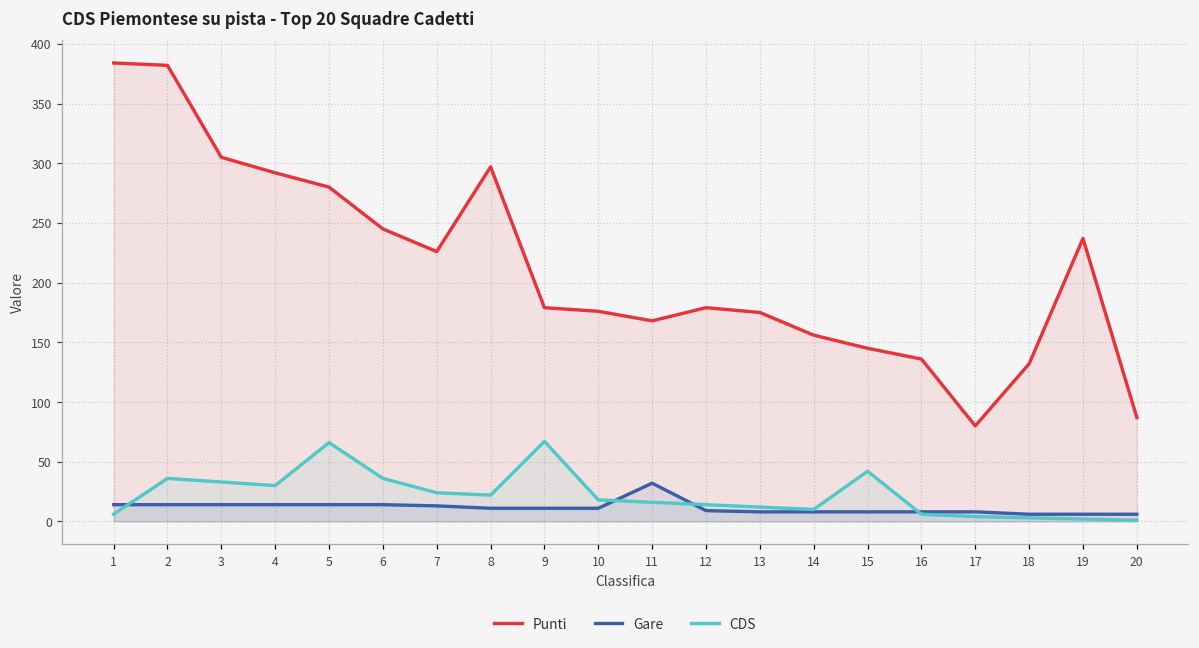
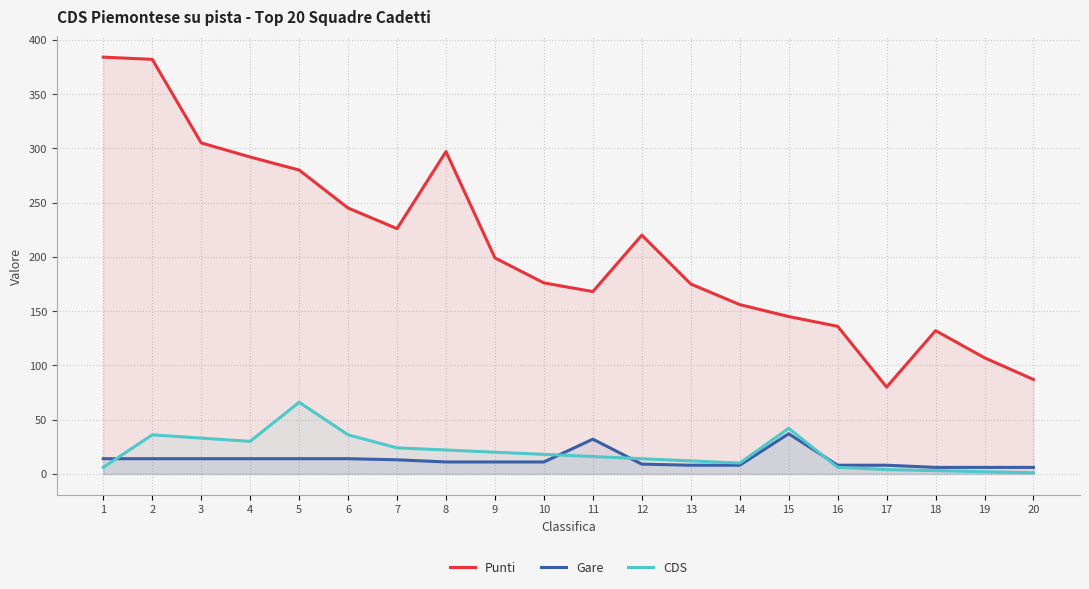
Punti, 9: 179 -> 199
CDS, 9: 67 -> 20
Punti, 12: 179 -> 220
Gare, 15: 8 -> 37
Punti, 19: 237 -> 107
